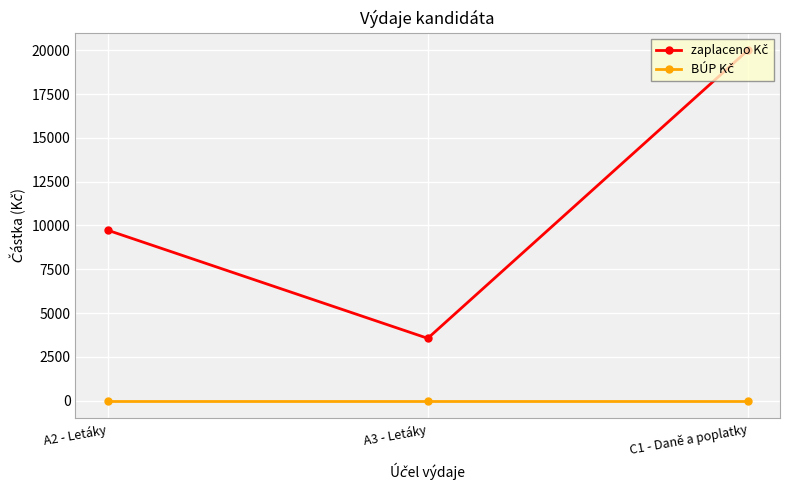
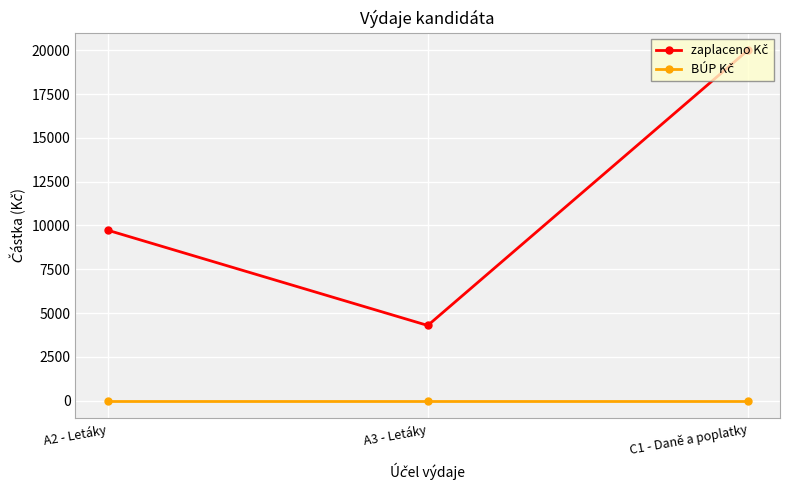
zaplaceno Kč, A3 - Letáky: 3600 -> 4300
